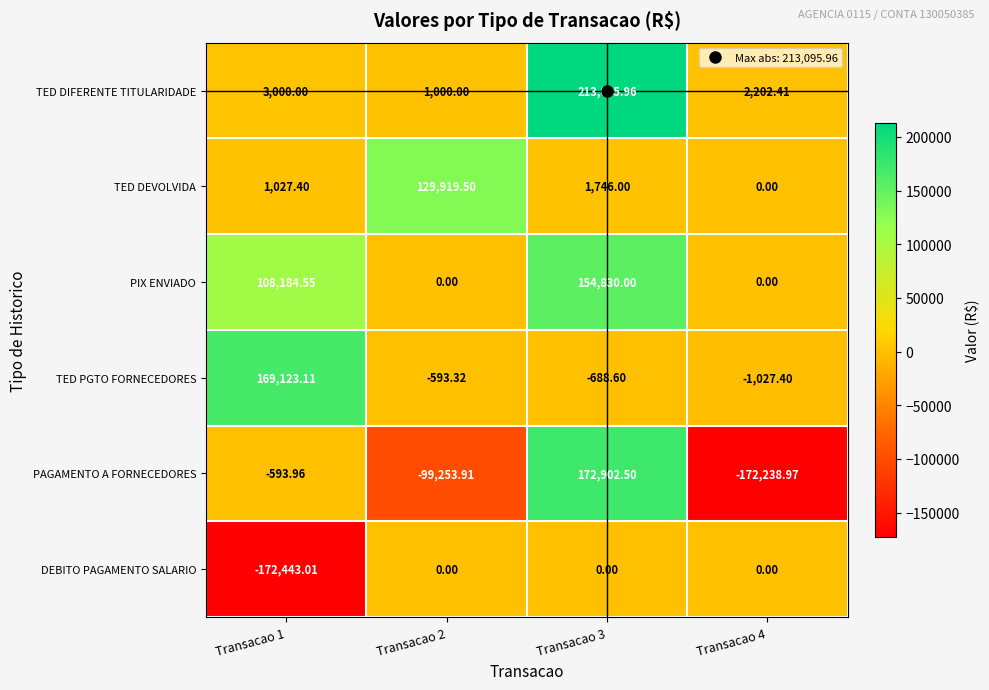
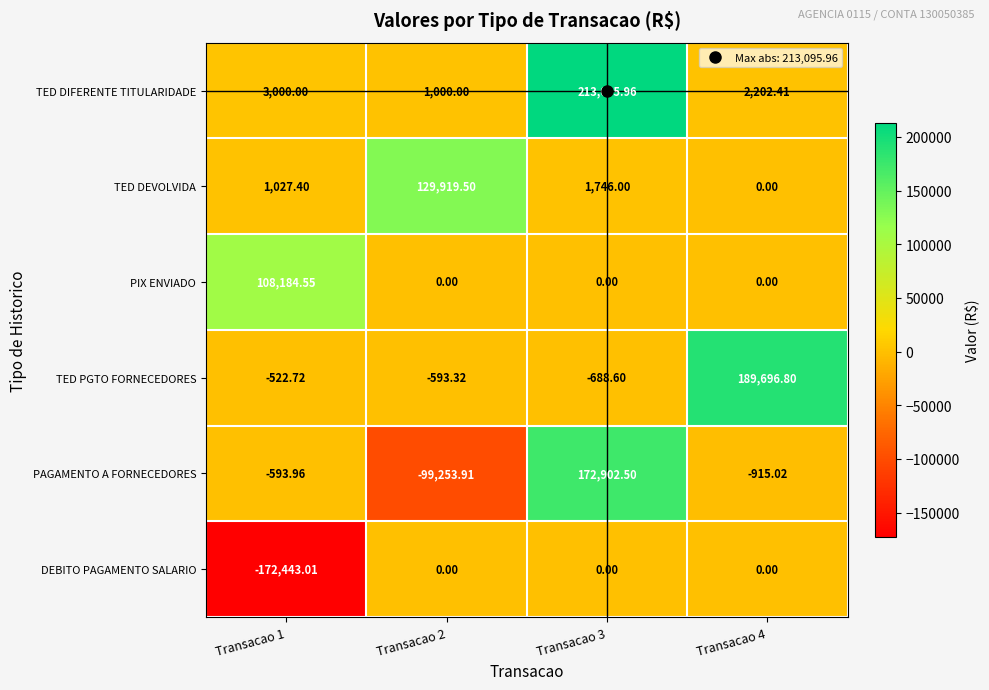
PIX ENVIADO, Transacao 3: 154,830.00 -> 0.00
TED PGTO FORNECEDORES, Transacao 1: 169,123.11 -> -522.72
TED PGTO FORNECEDORES, Transacao 4: -1,027.40 -> 189,696.80
PAGAMENTO A FORNECEDORES, Transacao 4: -172,238.97 -> -915.02
